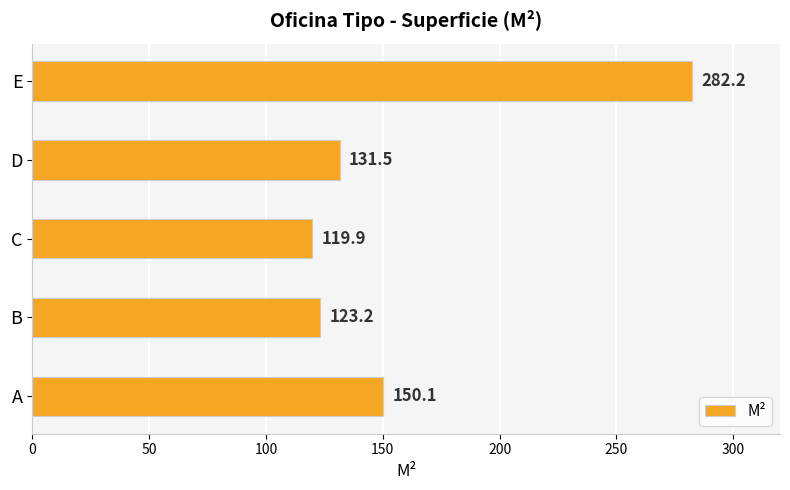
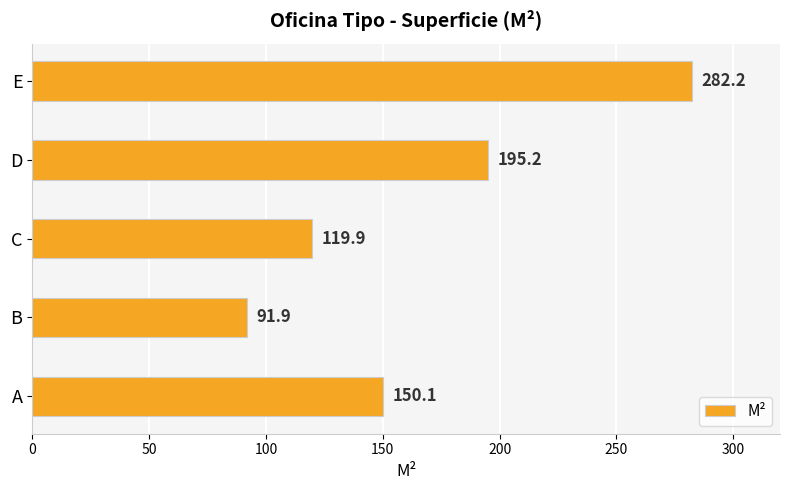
D: 131.5 -> 195.2
B: 123.2 -> 91.9
